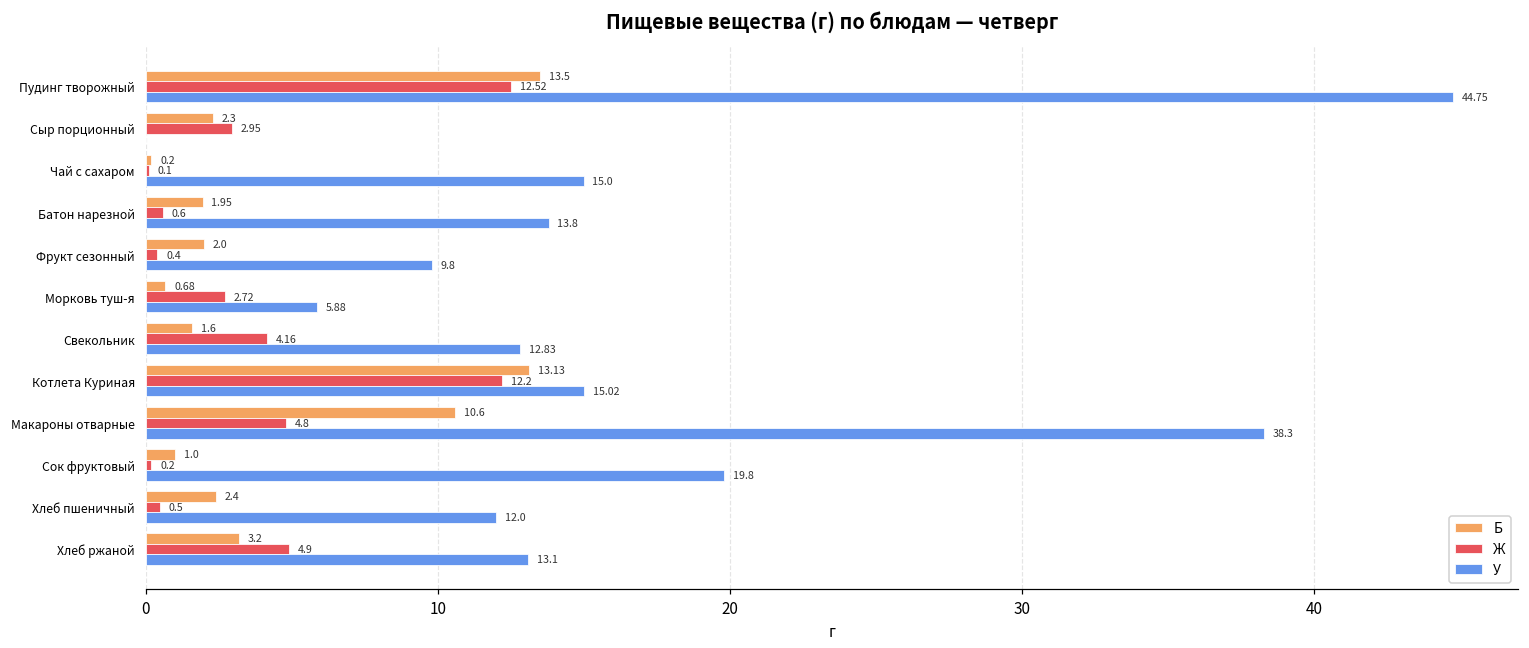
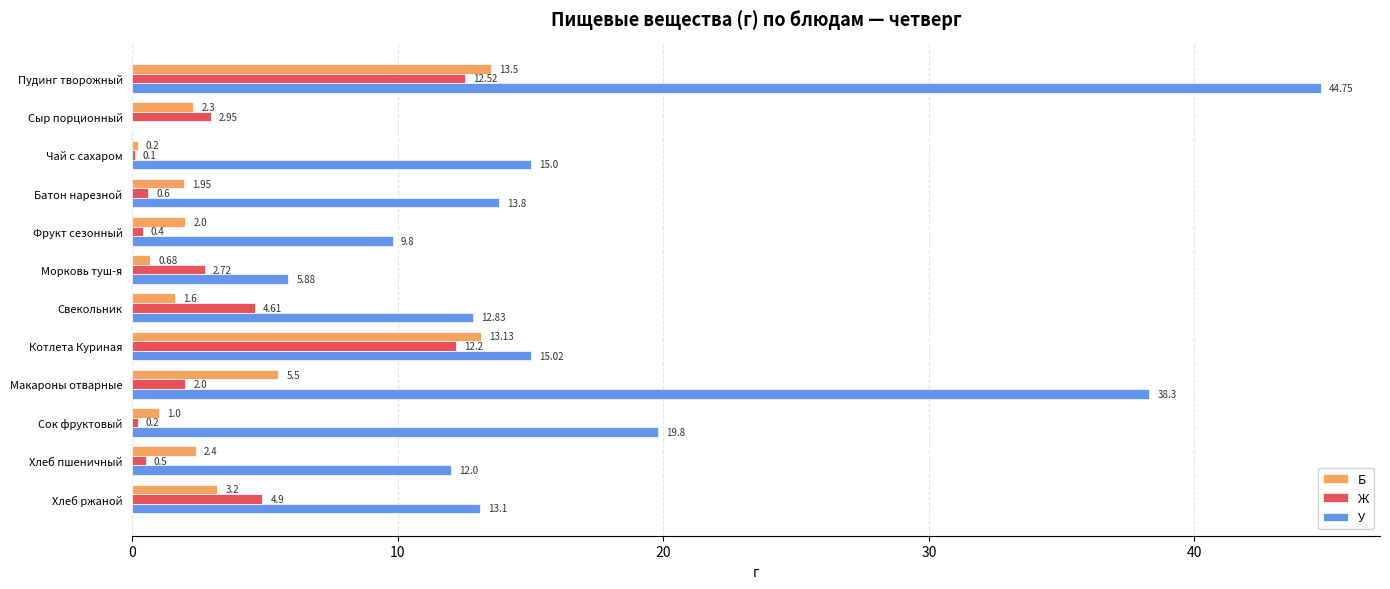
Ж, Свекольник: 4.16 -> 4.61
Б, Макароны отварные: 10.6 -> 5.5
Ж, Макароны отварные: 4.8 -> 2.0
